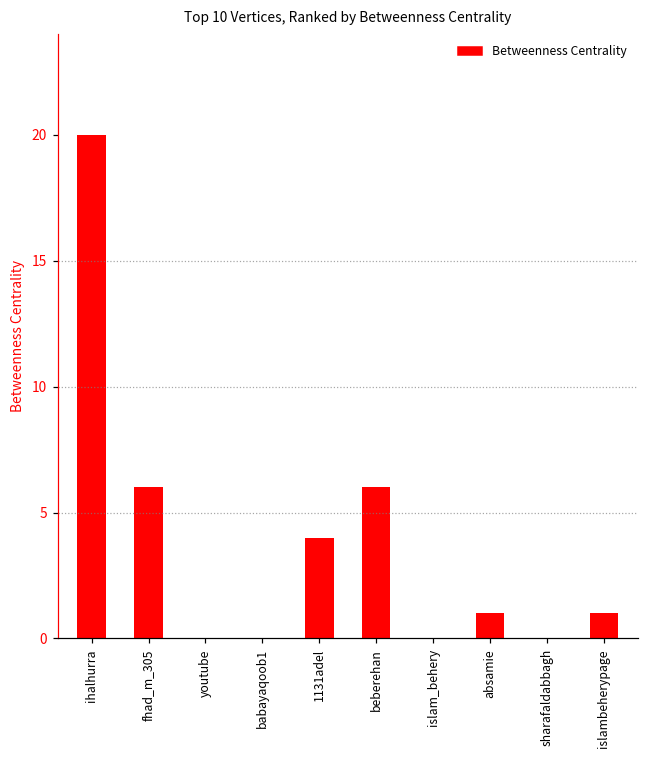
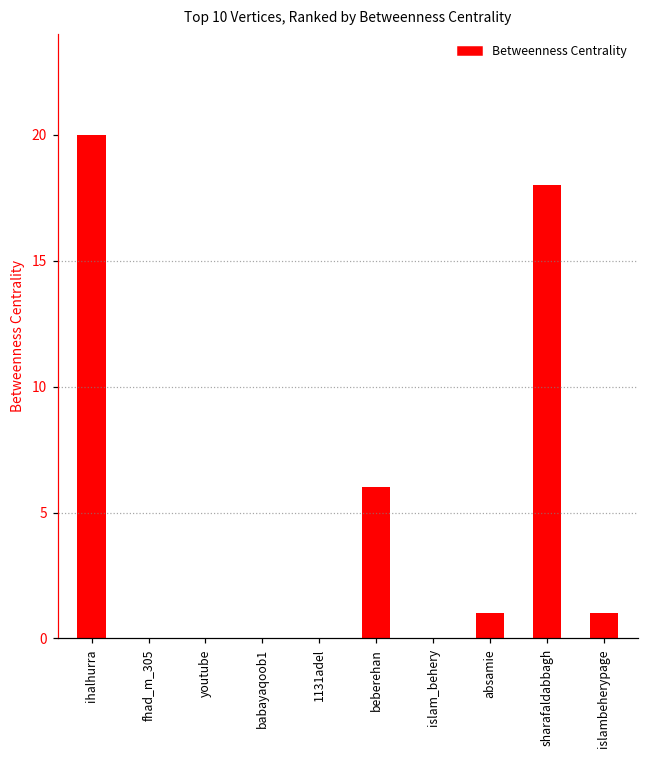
fhad_m_305: 6 -> 0
1131adel: 4 -> 0
sharafaldabbagh: 0 -> 18
